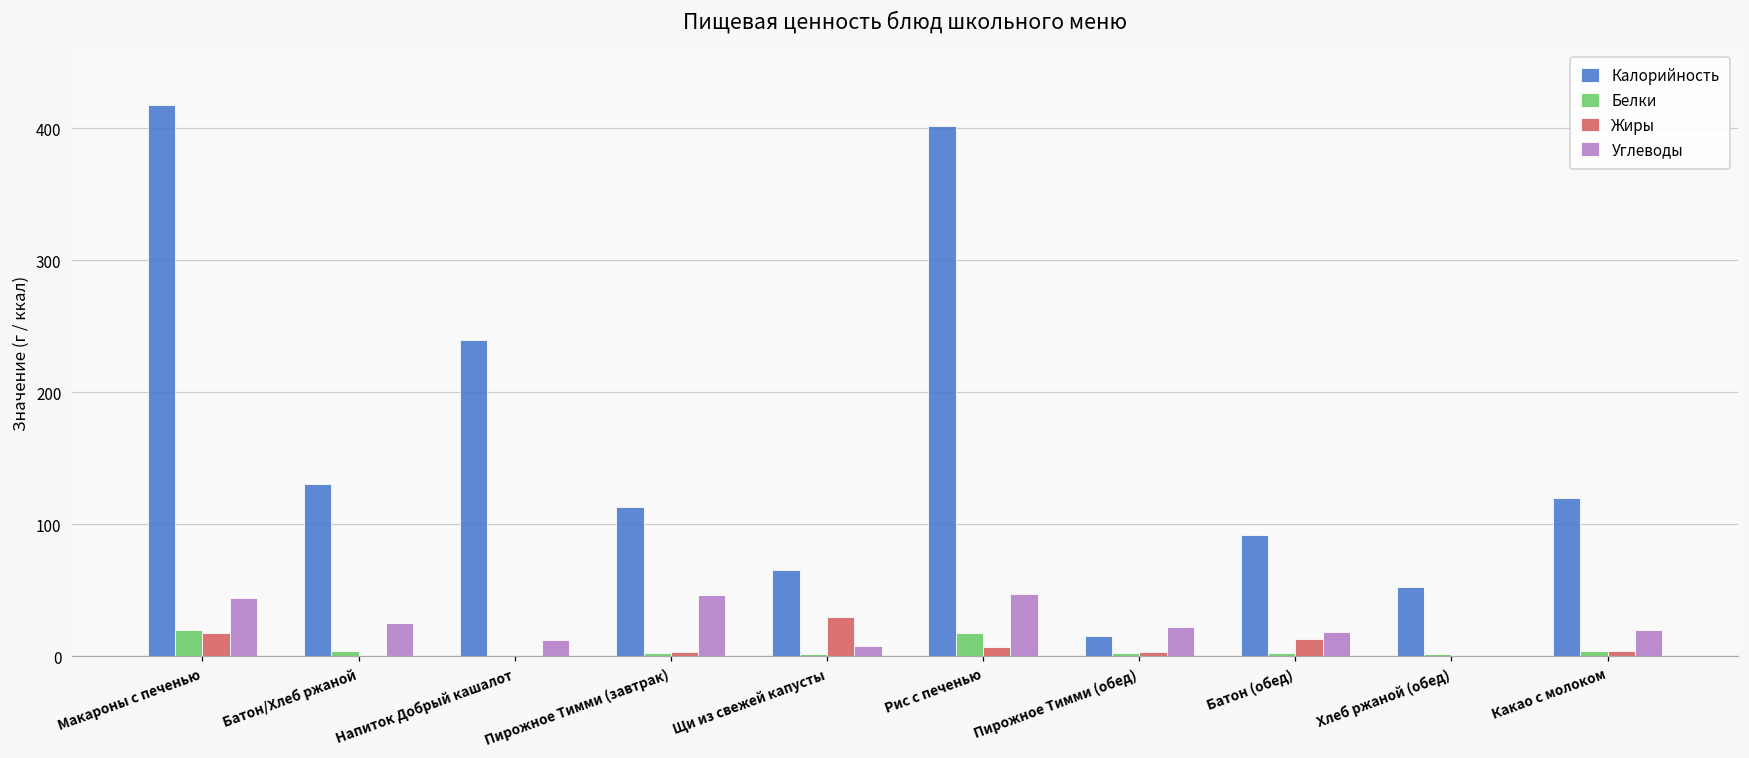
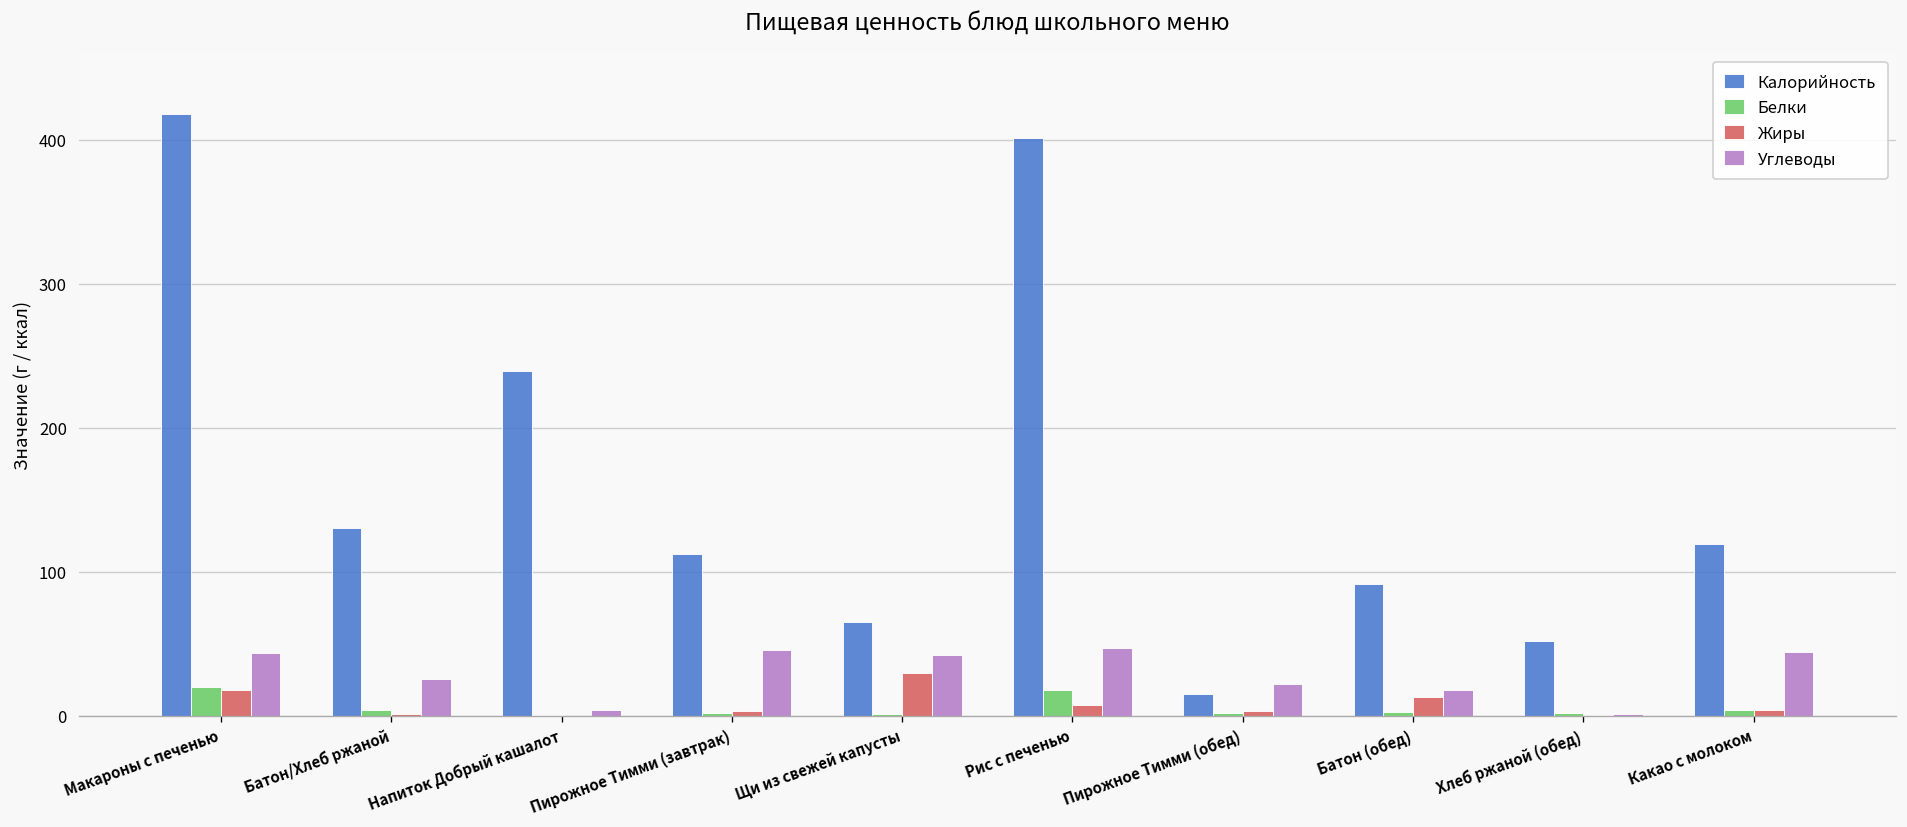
Углеводы, Напиток Добрый кашалот: 13 -> 4
Углеводы, Щи из свежей капусты: 8 -> 42
Углеводы, Какао с молоком: 20 -> 44
